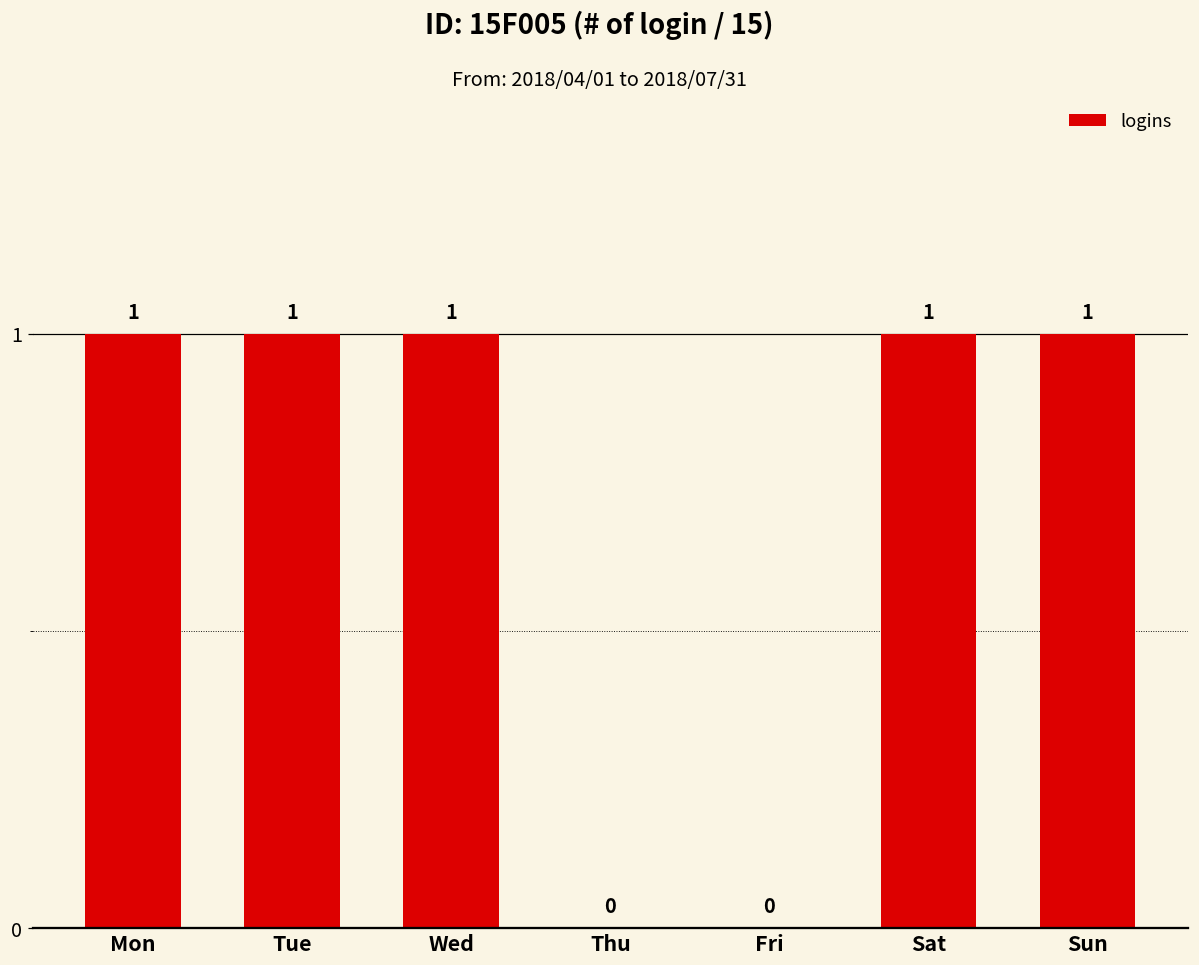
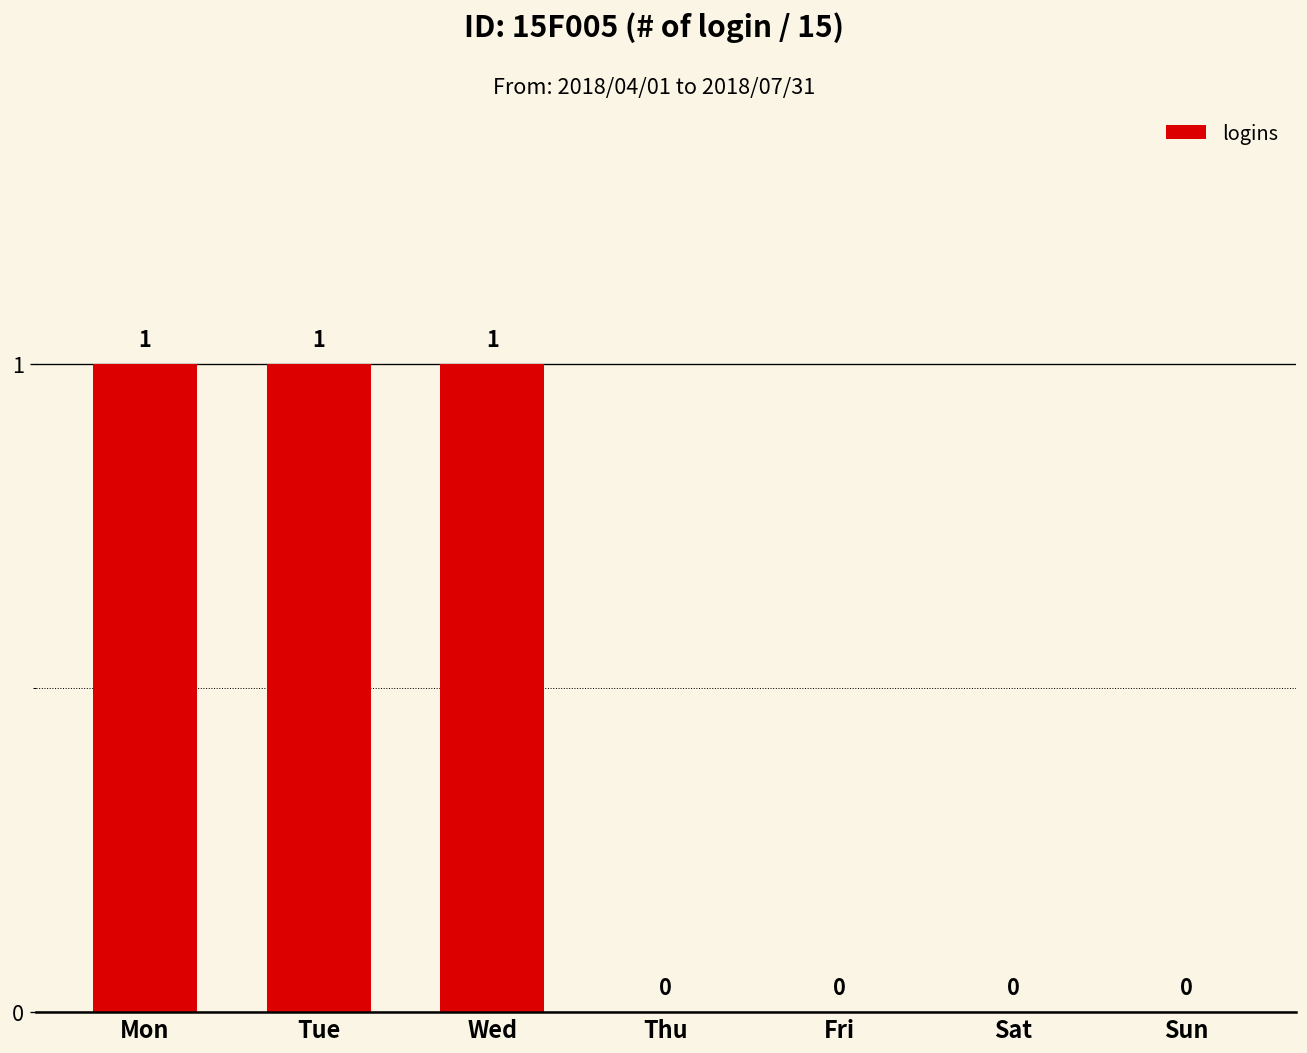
Sat: 1 -> 0
Sun: 1 -> 0
